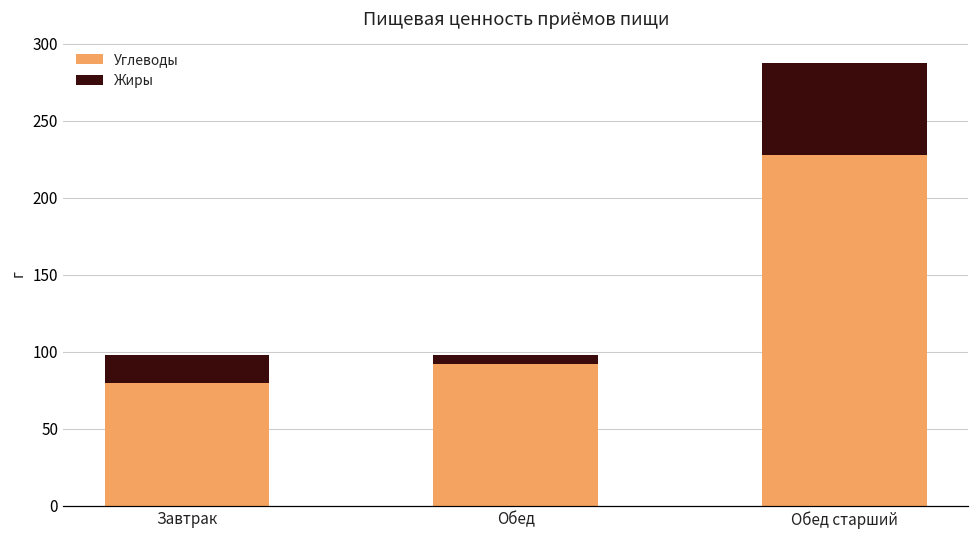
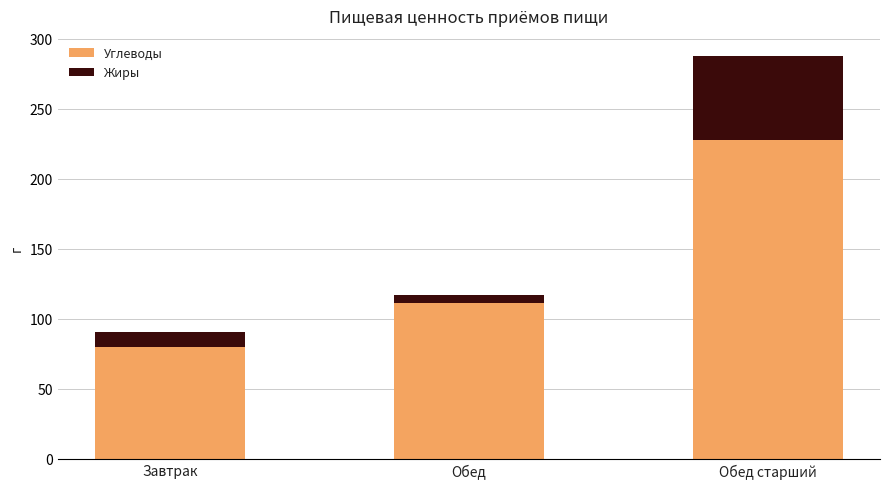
Жиры, Завтрак: 18 -> 11
Углеводы, Обед: 92 -> 111
